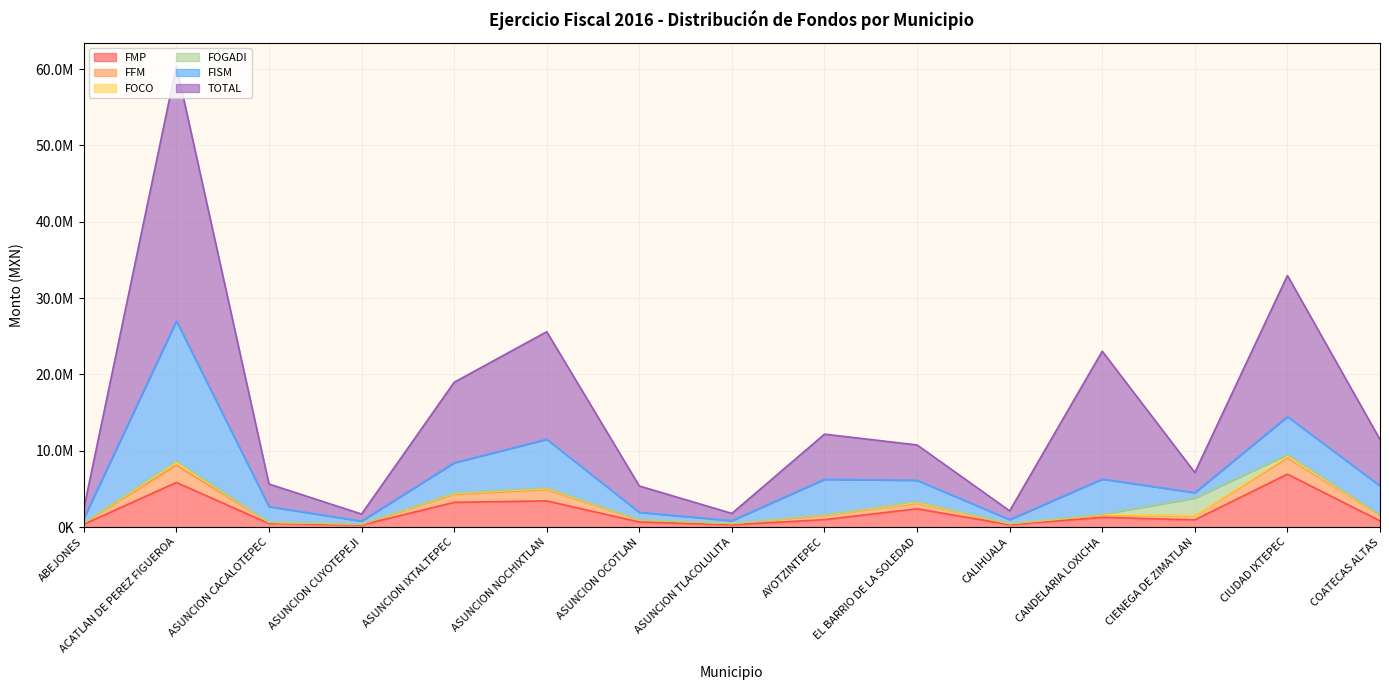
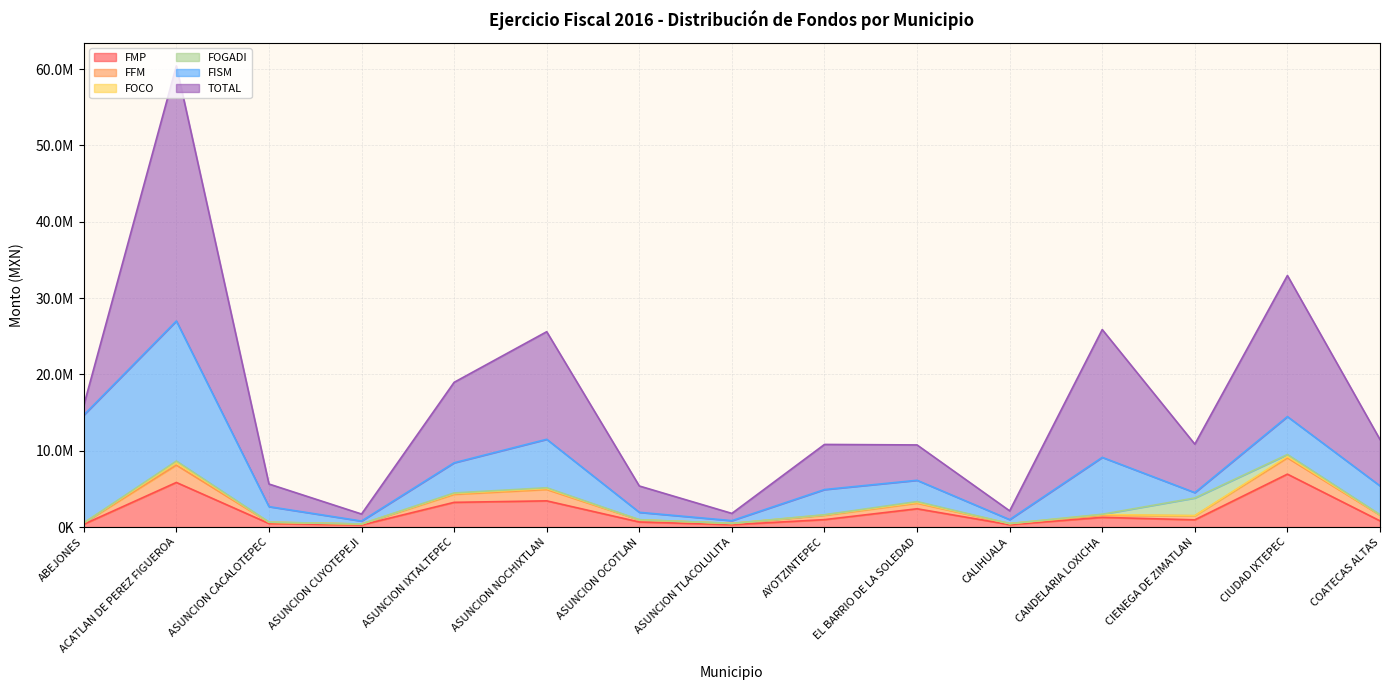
FISM, ABEJONES: 1000000 -> 14000000
FISM, AYOTZINTEPEC: 5000000 -> 3000000
FISM, CANDELARIA LOXICHA: 5000000 -> 7000000
TOTAL, CIENEGA DE ZIMATLAN: 3000000 -> 6000000
